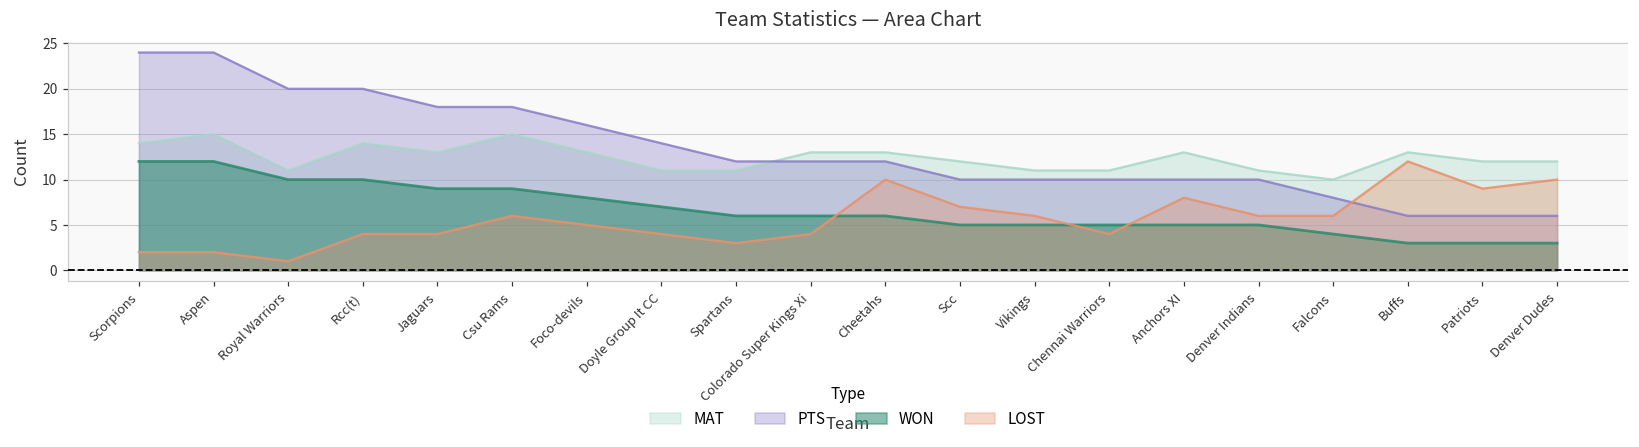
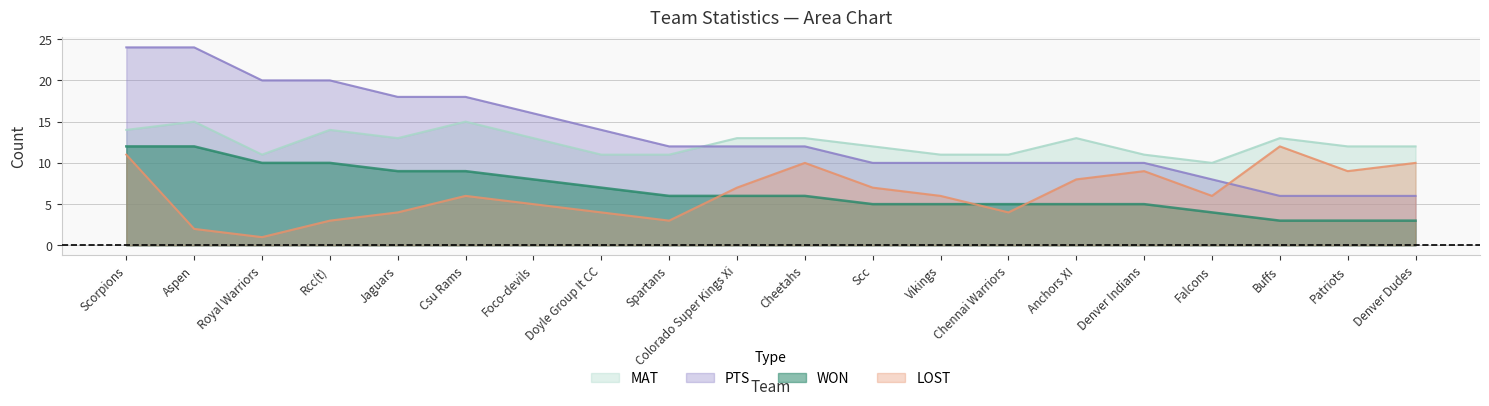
LOST, Scorpions: 2 -> 11
LOST, Rcc(t): 4 -> 3
LOST, Colorado Super Kings Xi: 4 -> 7
LOST, Denver Indians: 6 -> 9
